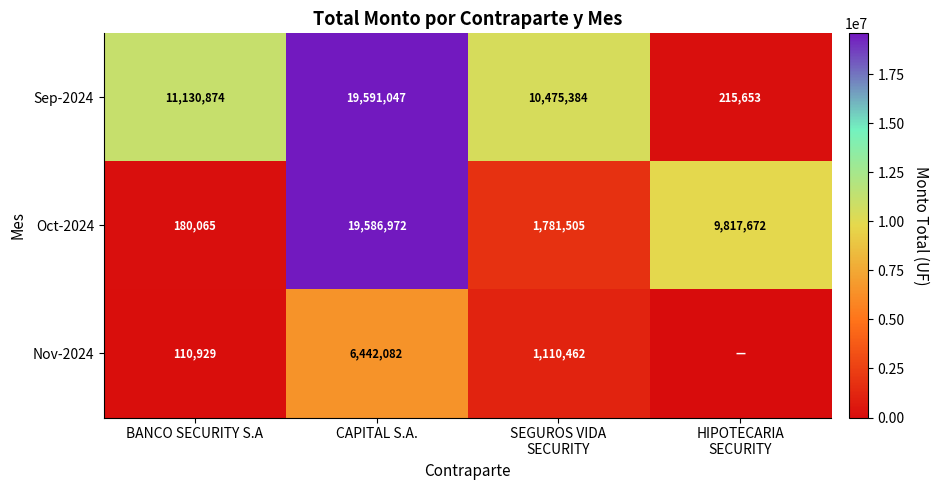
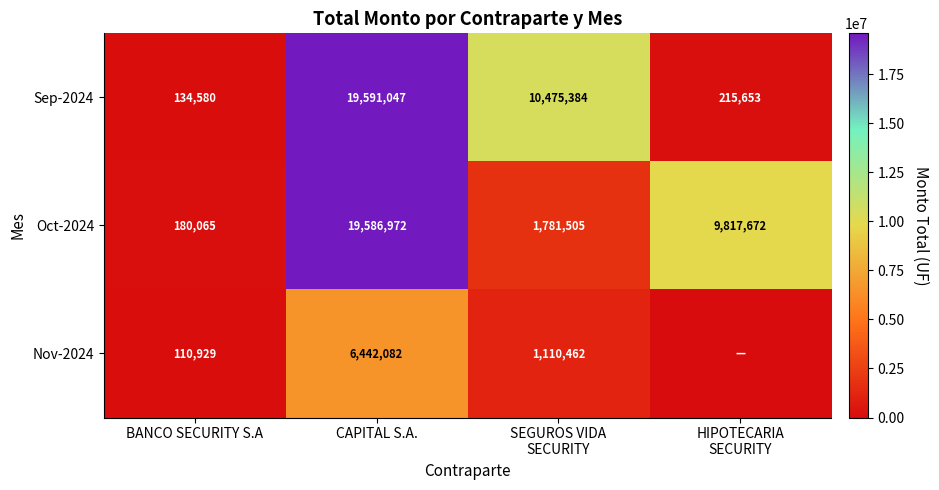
Sep-2024, BANCO SECURITY S.A: 11,130,874 -> 134,580
